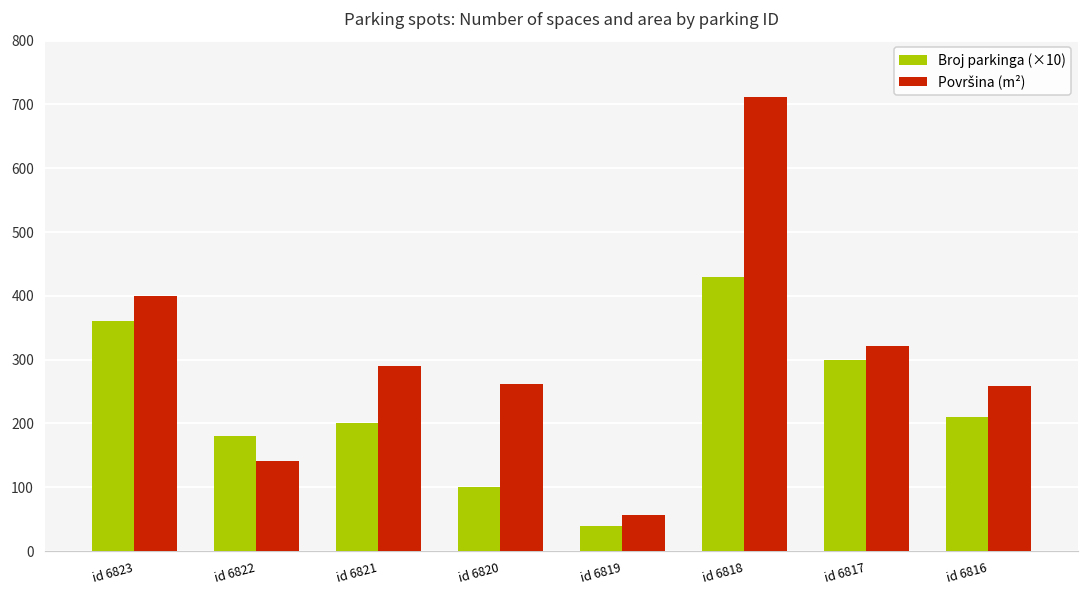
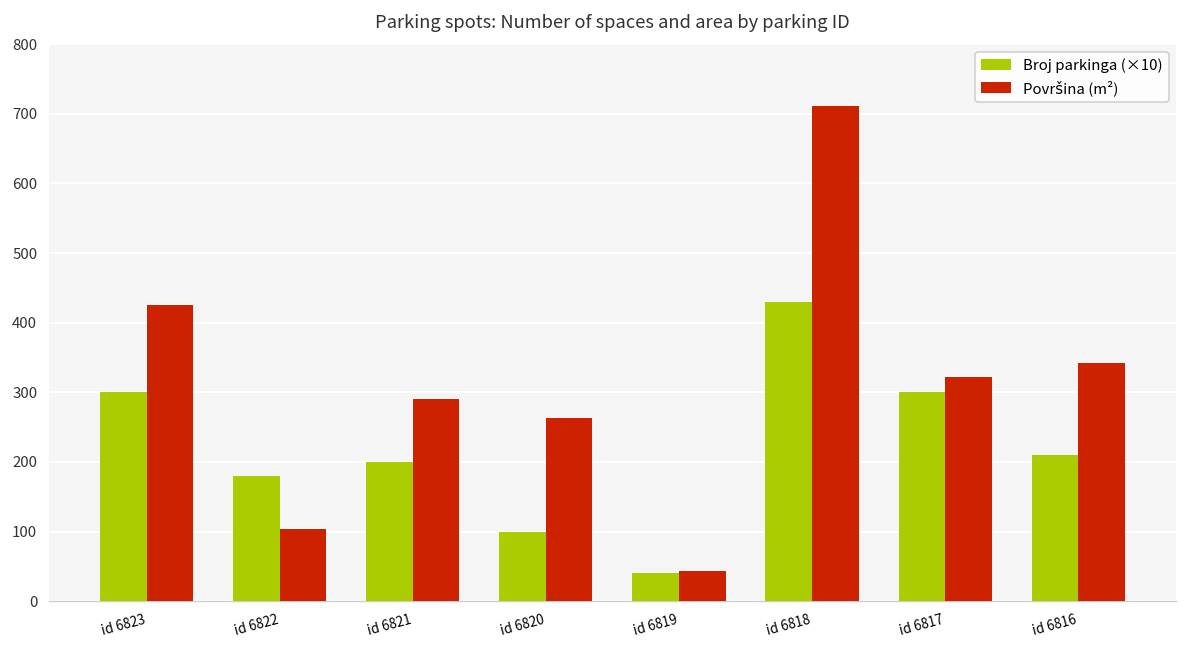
Broj parkinga (×10), id 6823: 360 -> 300
Površina (m²), id 6823: 400 -> 430
Površina (m²), id 6822: 140 -> 100
Površina (m²), id 6819: 60 -> 40
Površina (m²), id 6816: 260 -> 340
